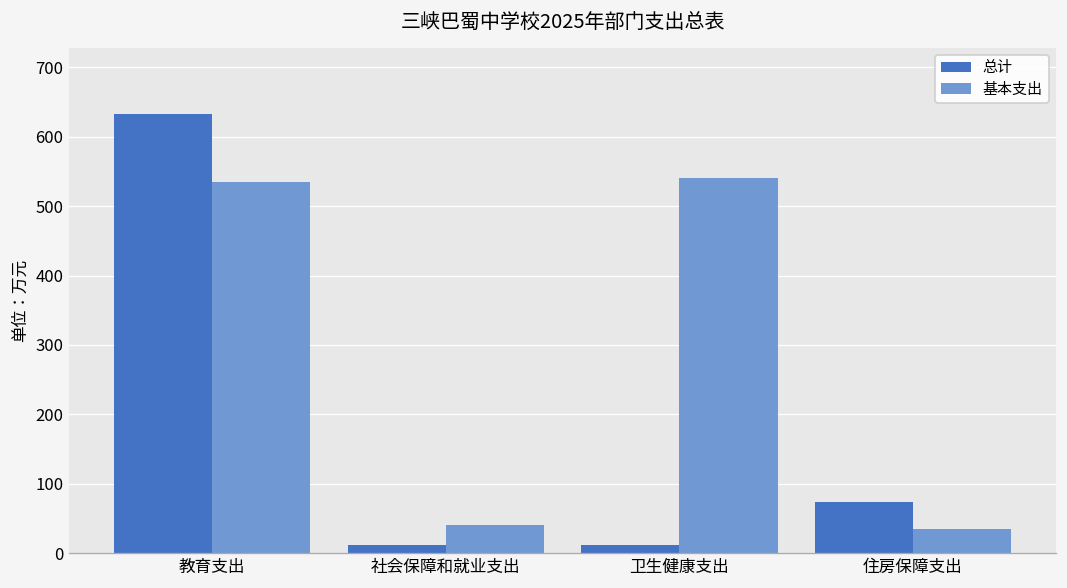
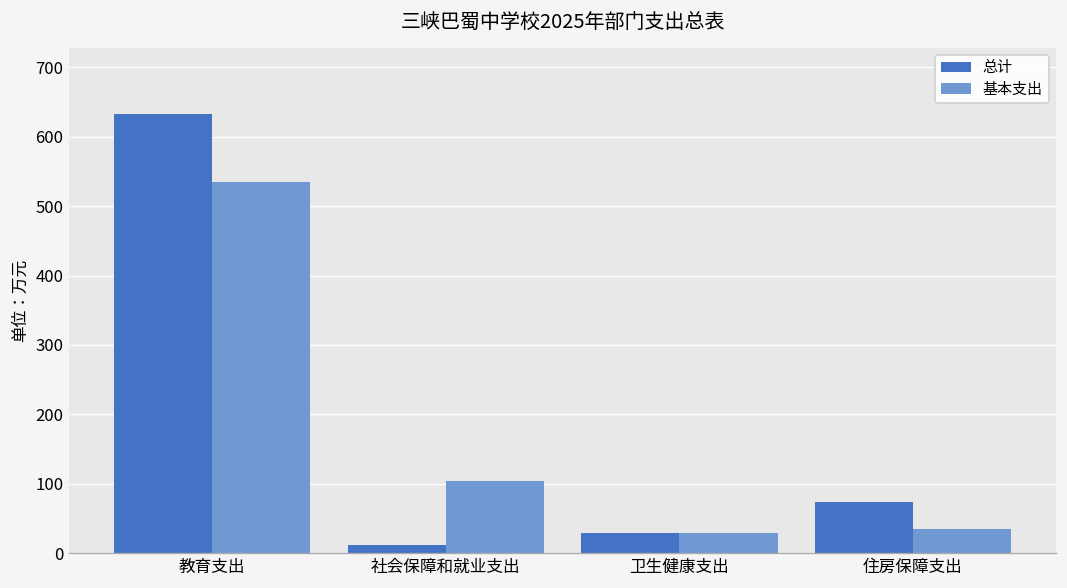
基本支出, 社会保障和就业支出: 40 -> 100
总计, 卫生健康支出: 10 -> 30
基本支出, 卫生健康支出: 540 -> 30
